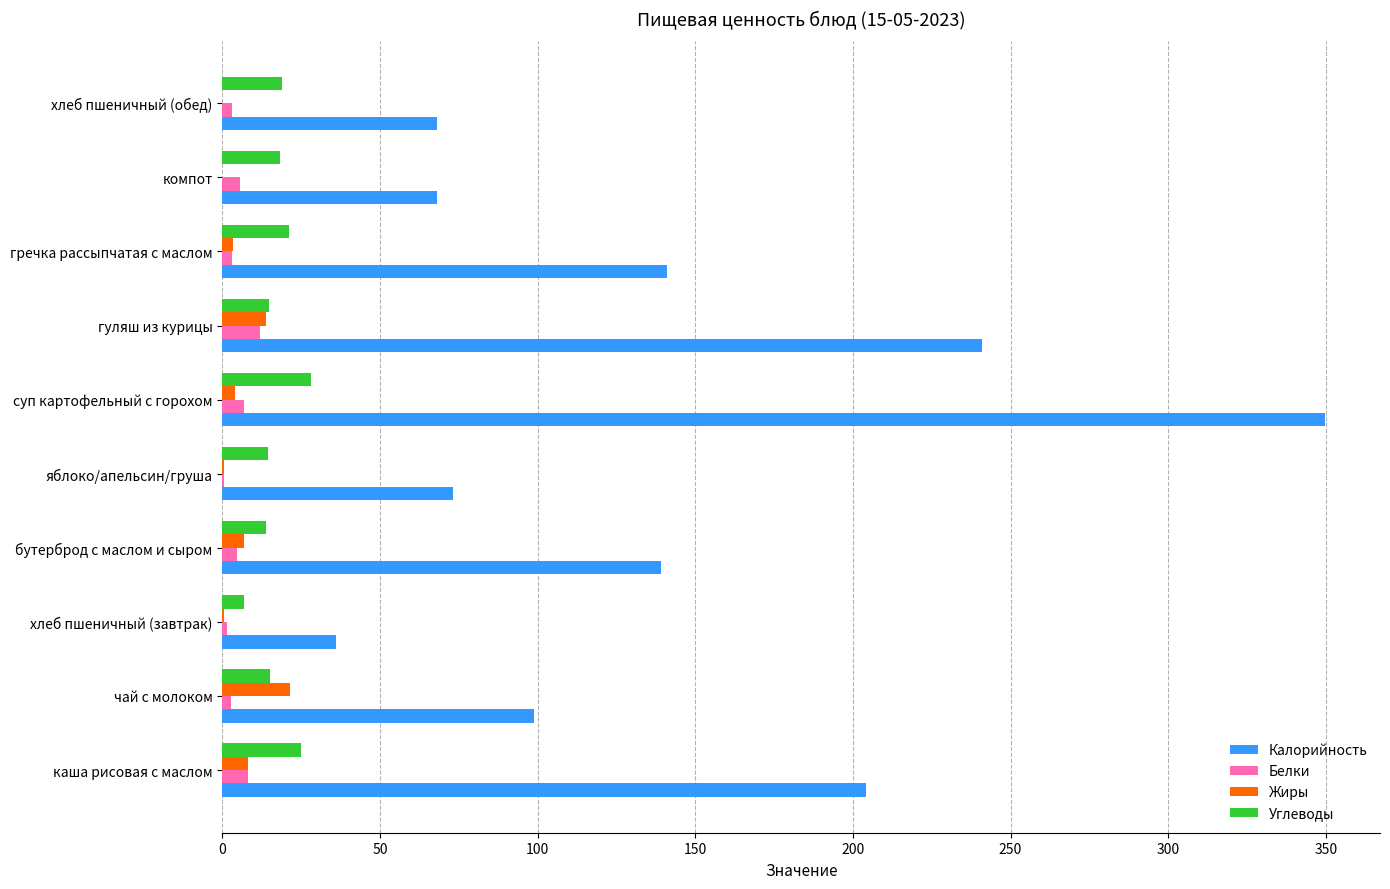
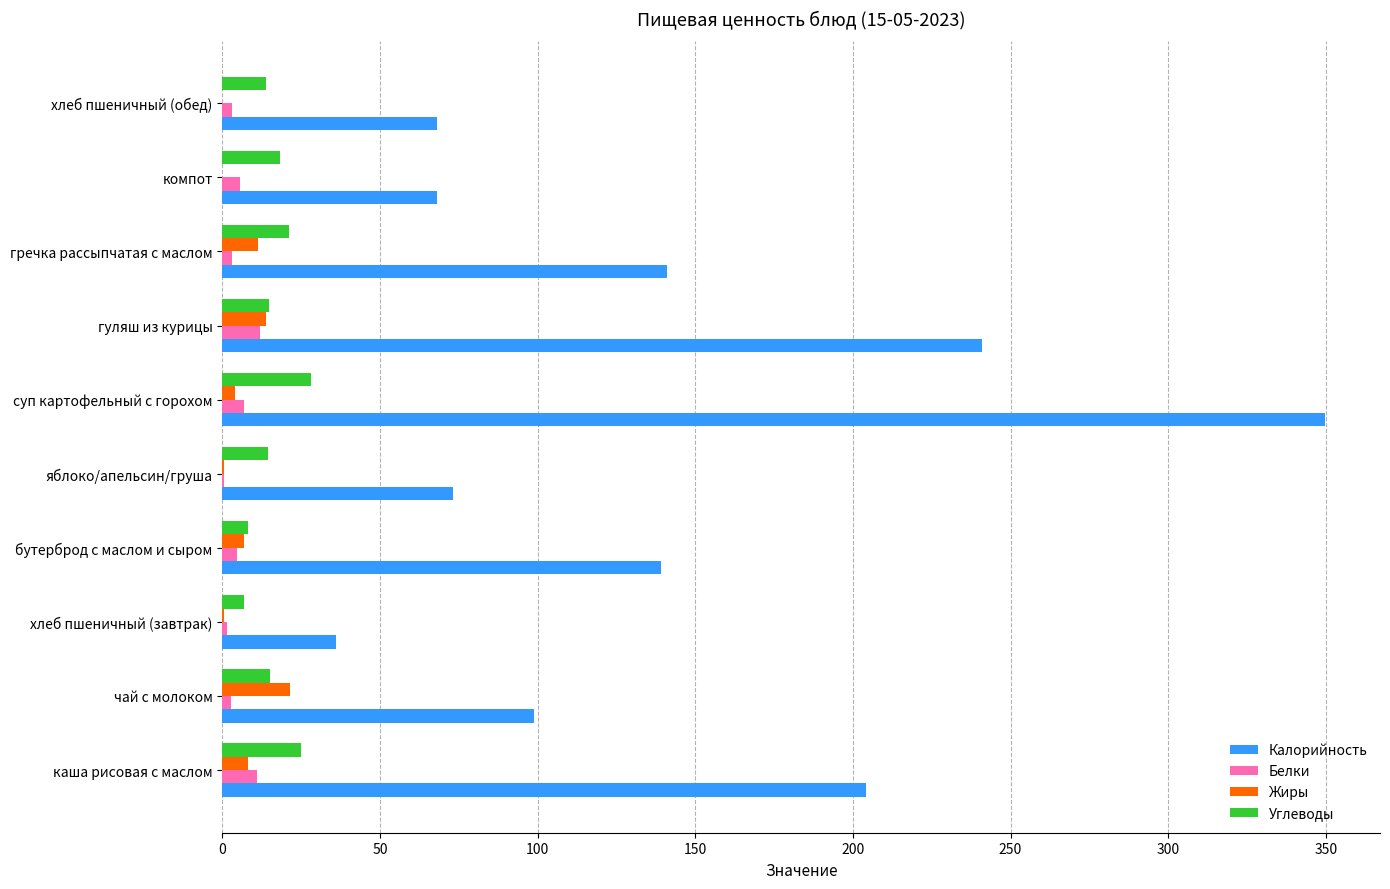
Углеводы, хлеб пшеничный (обед): 19 -> 14
Жиры, гречка рассыпчатая с маслом: 4 -> 11
Углеводы, бутерброд с маслом и сыром: 14 -> 8
Белки, каша рисовая с маслом: 8 -> 11
